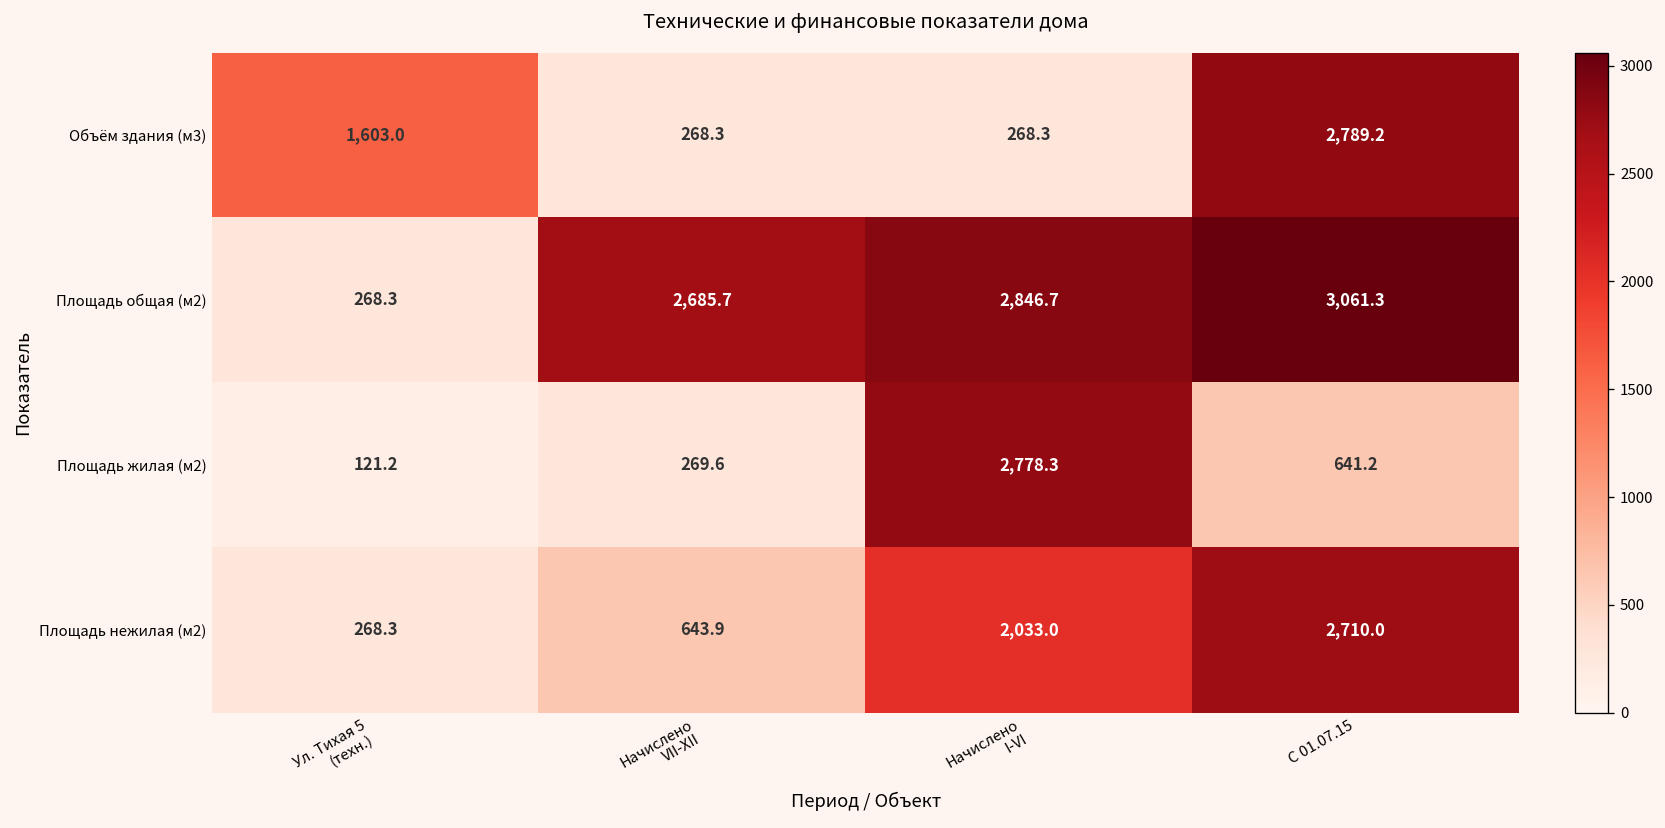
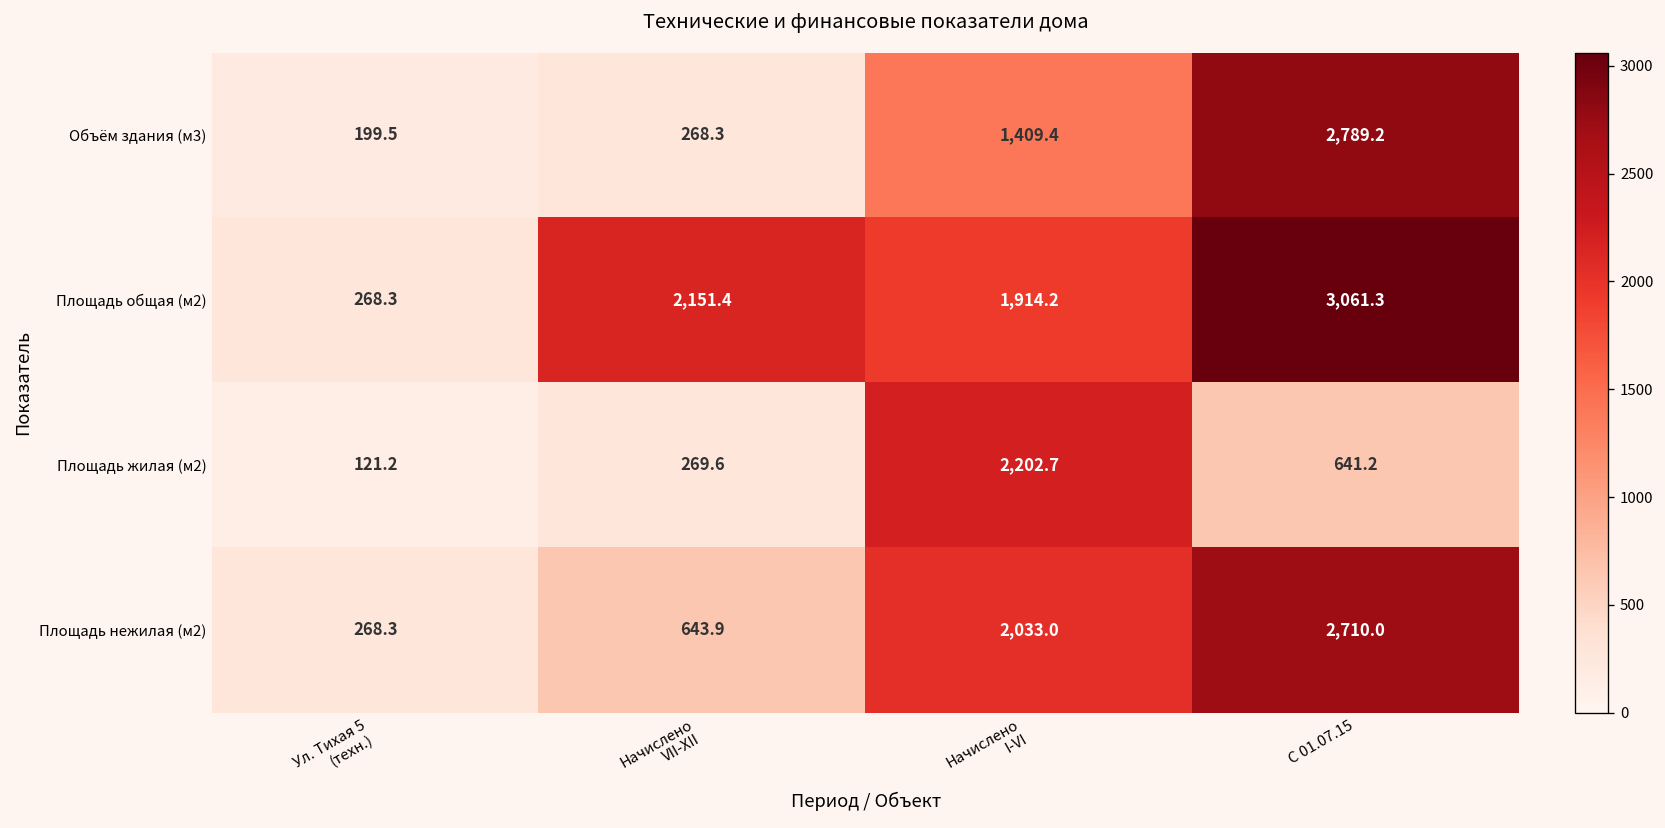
Объём здания (м3), Ул. Тихая 5 (техн.): 1,603.0 -> 199.5
Объём здания (м3), Начислено I-VI: 268.3 -> 1,409.4
Площадь общая (м2), Начислено VII-XII: 2,685.7 -> 2,151.4
Площадь общая (м2), Начислено I-VI: 2,846.7 -> 1,914.2
Площадь жилая (м2), Начислено I-VI: 2,778.3 -> 2,202.7
